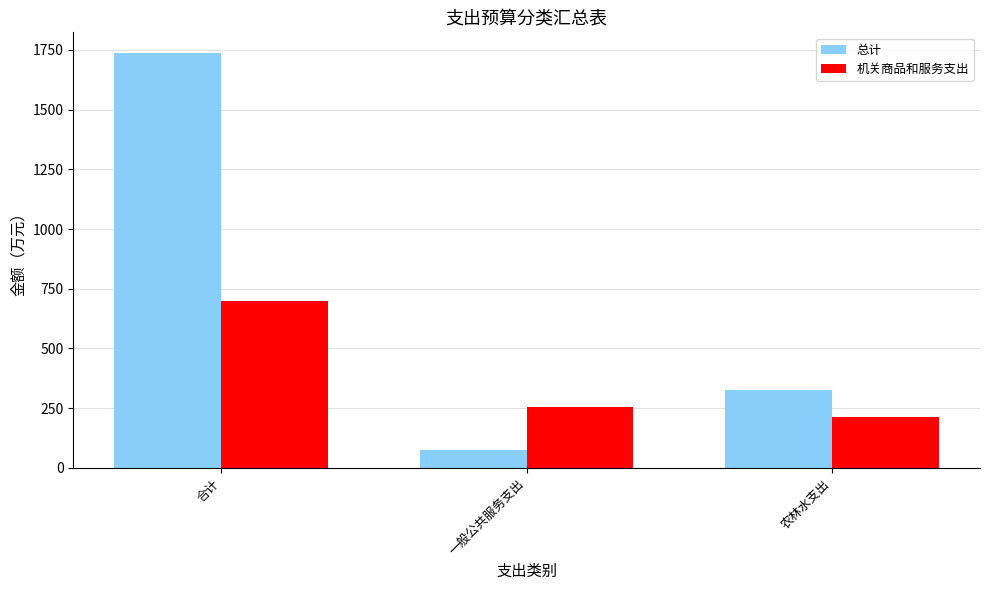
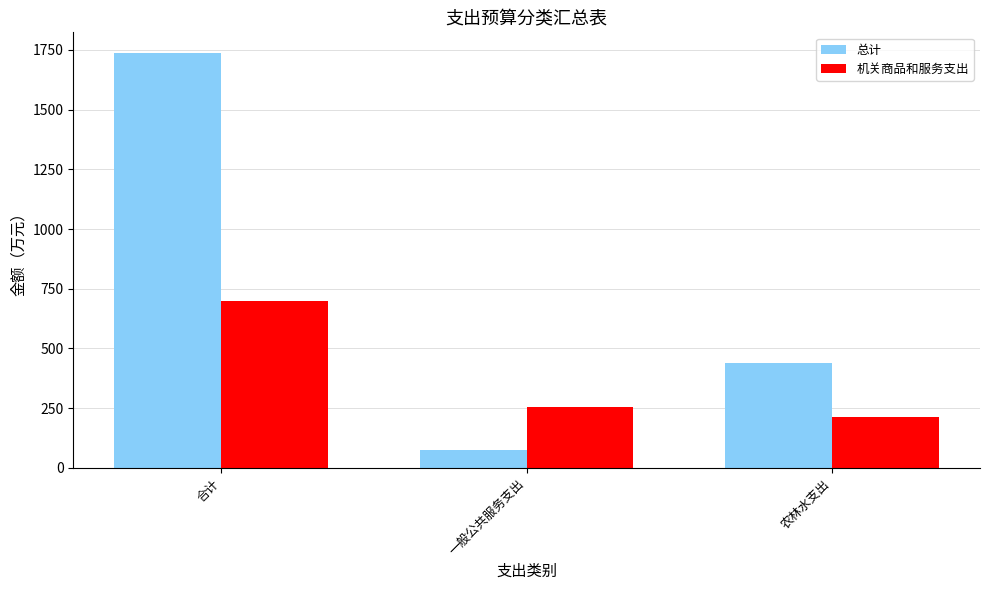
总计, 农林水支出: 330 -> 440
